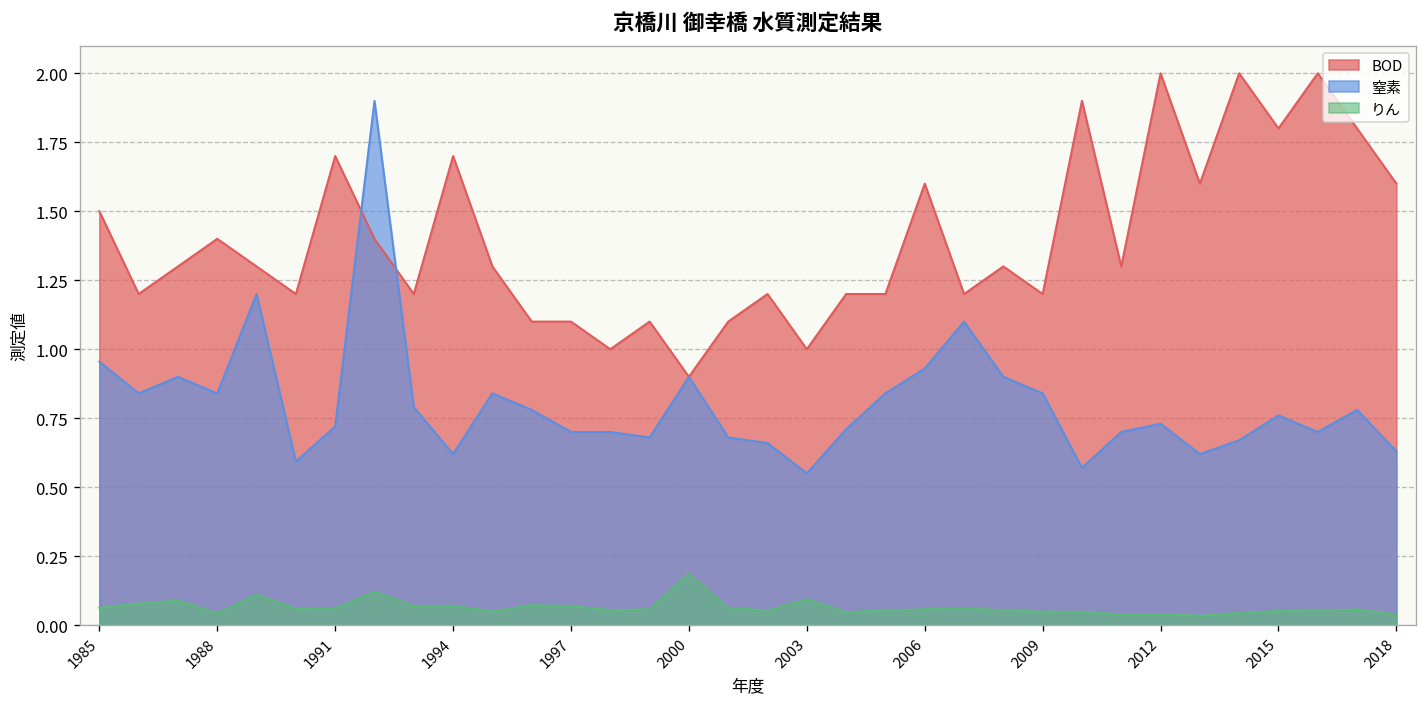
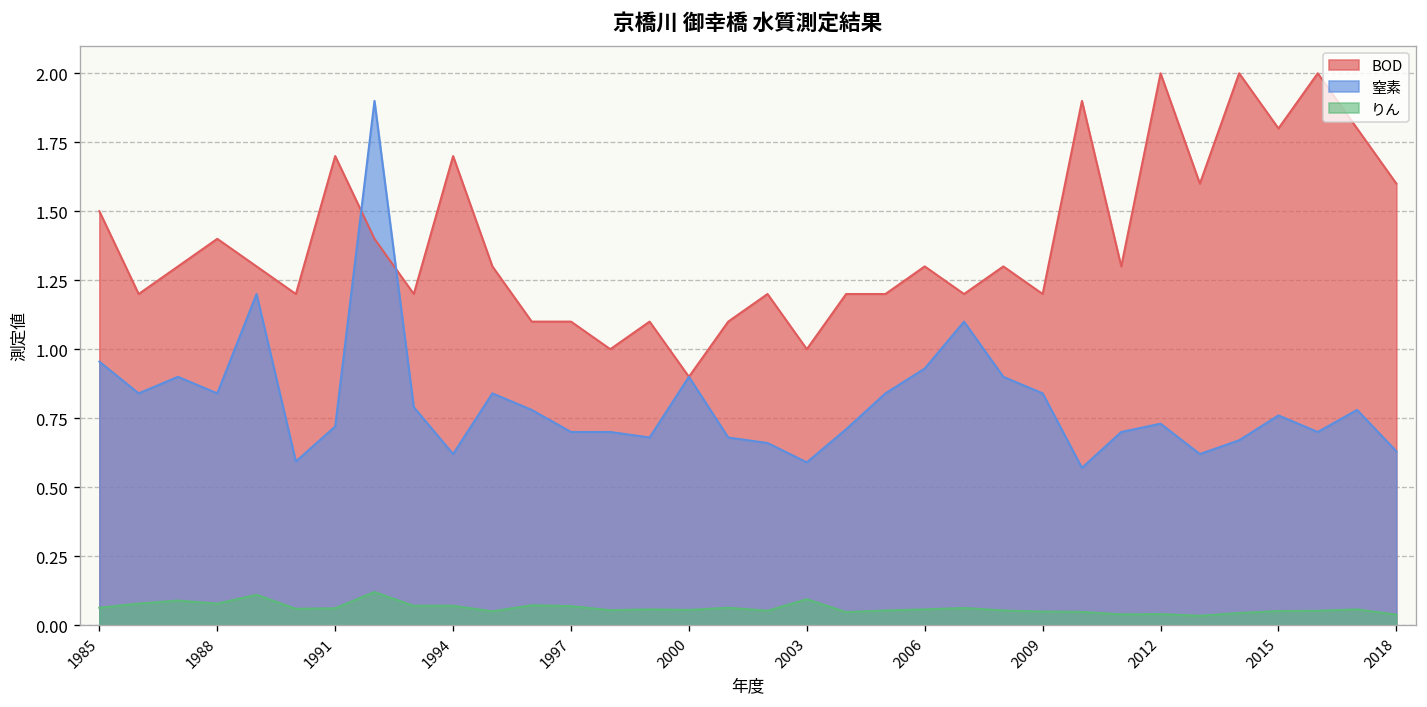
りん, 1988: 0.04 -> 0.08
りん, 2000: 0.19 -> 0.06
窒素, 2003: 0.55 -> 0.59
BOD, 2006: 1.6 -> 1.3
